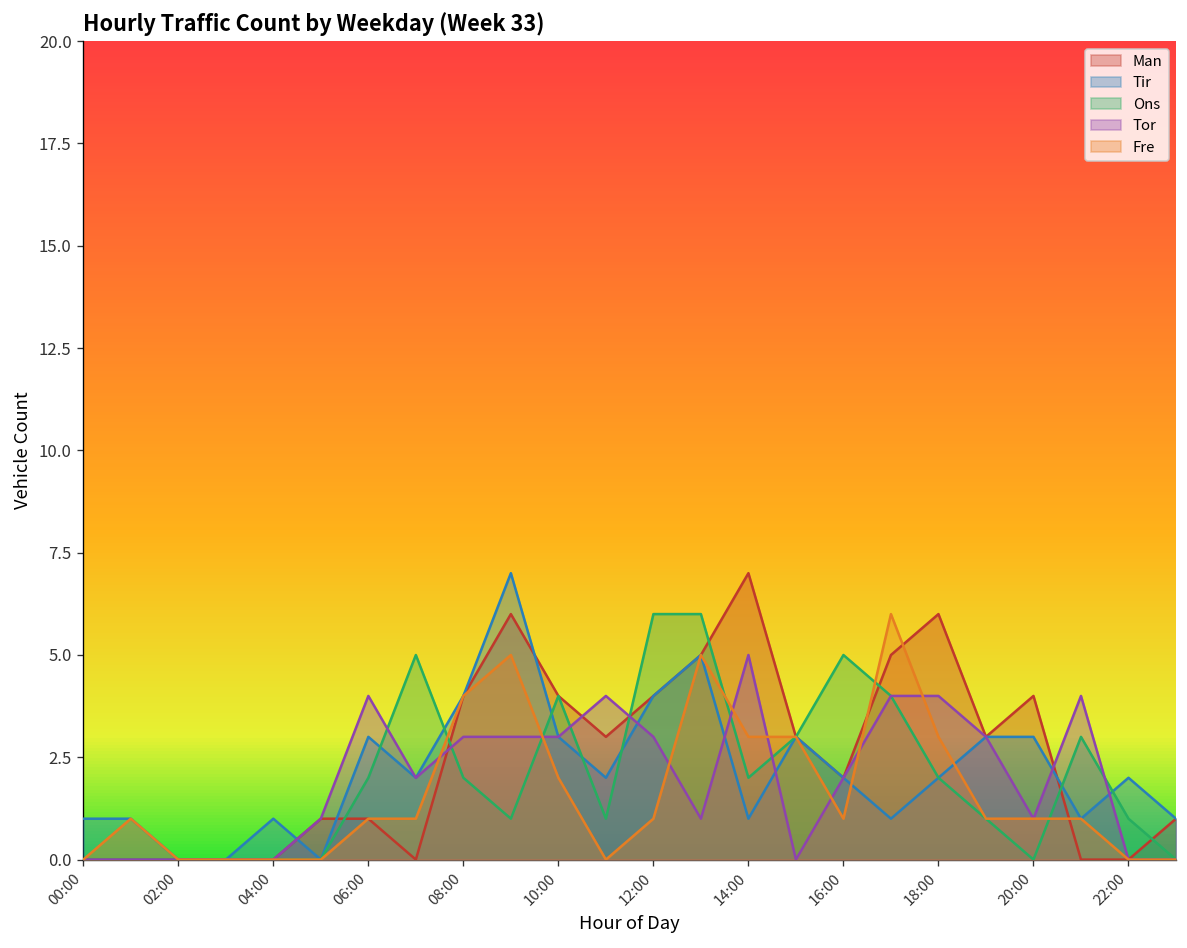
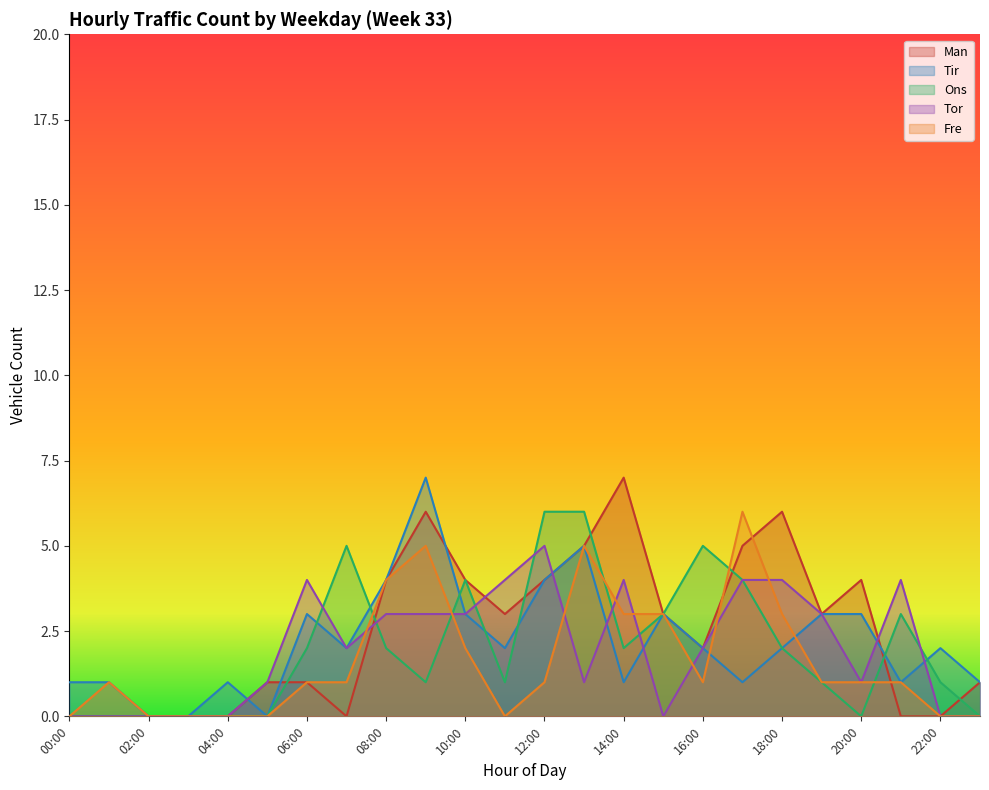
Tor, 12:00: 3 -> 5
Tor, 14:00: 5 -> 4
